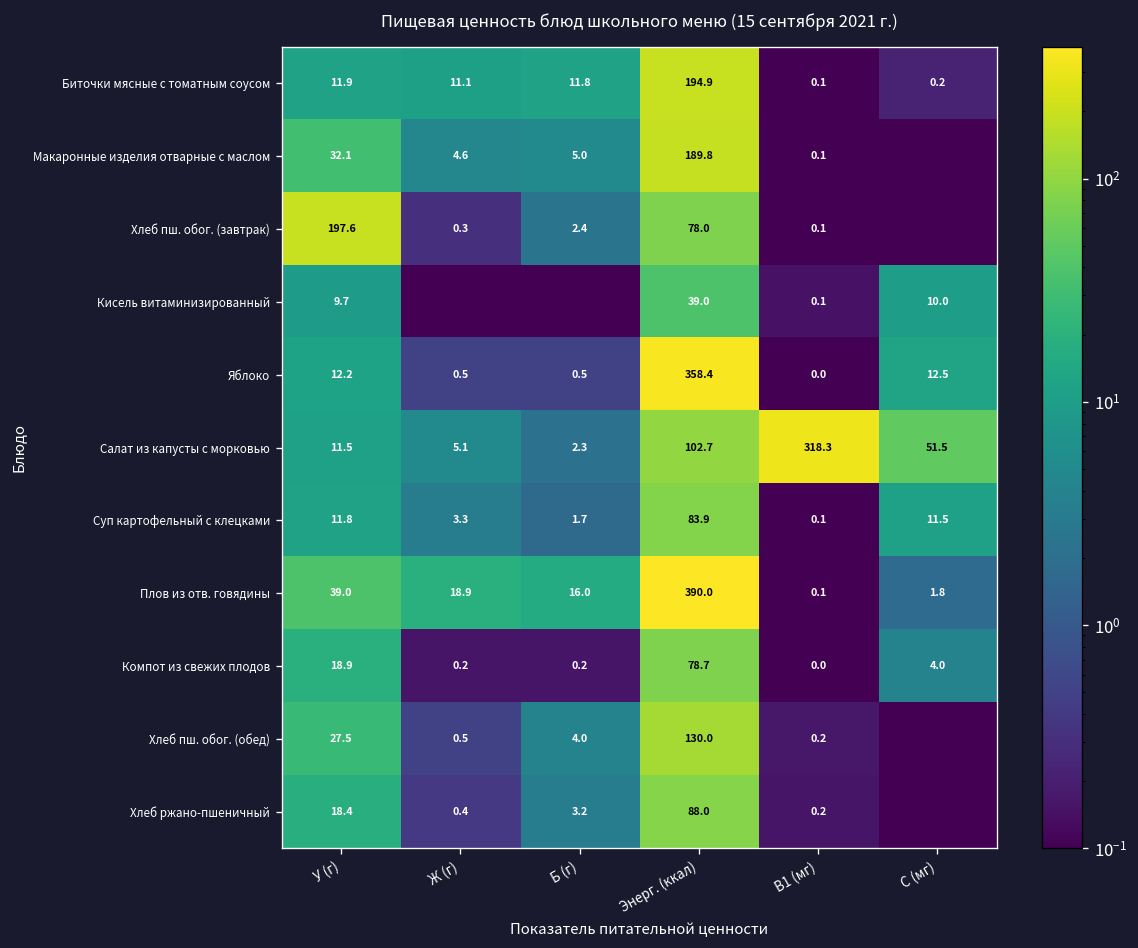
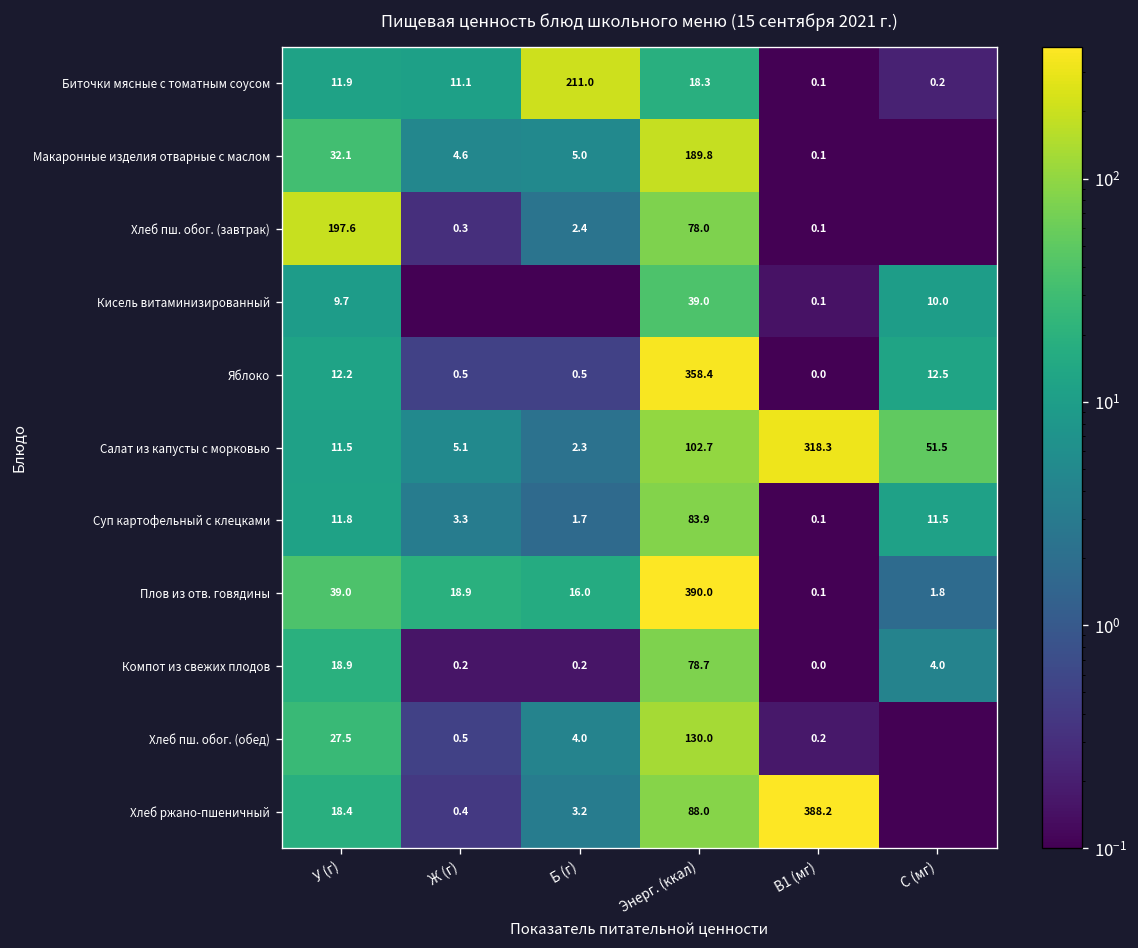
Биточки мясные с томатным соусом, Б (г): 11.8 -> 211.0
Биточки мясные с томатным соусом, Энерг. (ккал): 194.9 -> 18.3
Хлеб ржано-пшеничный, B1 (мг): 0.2 -> 388.2
